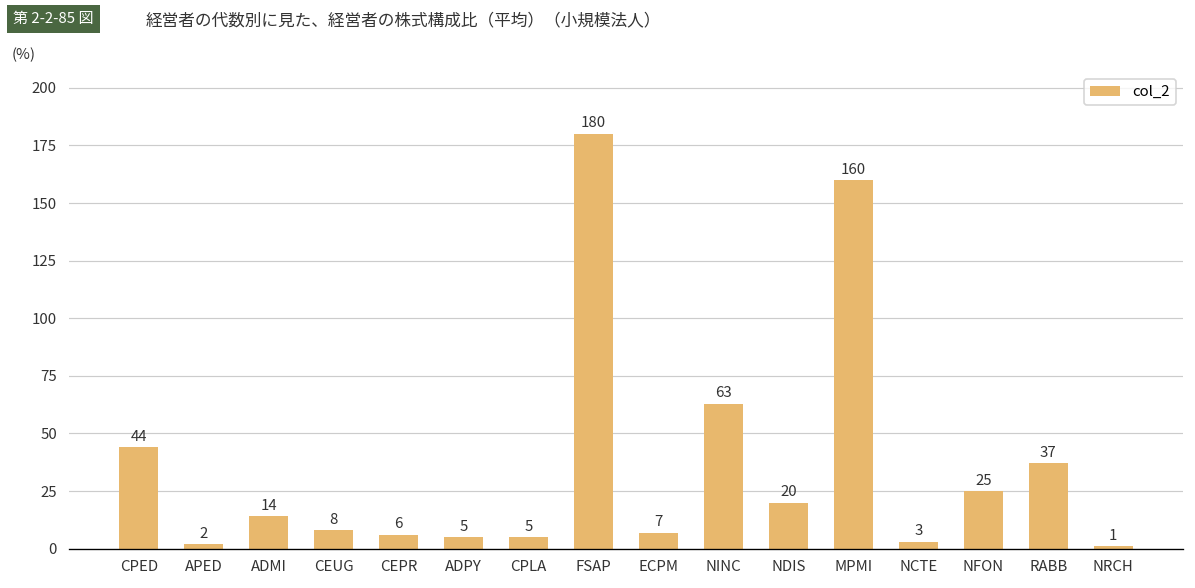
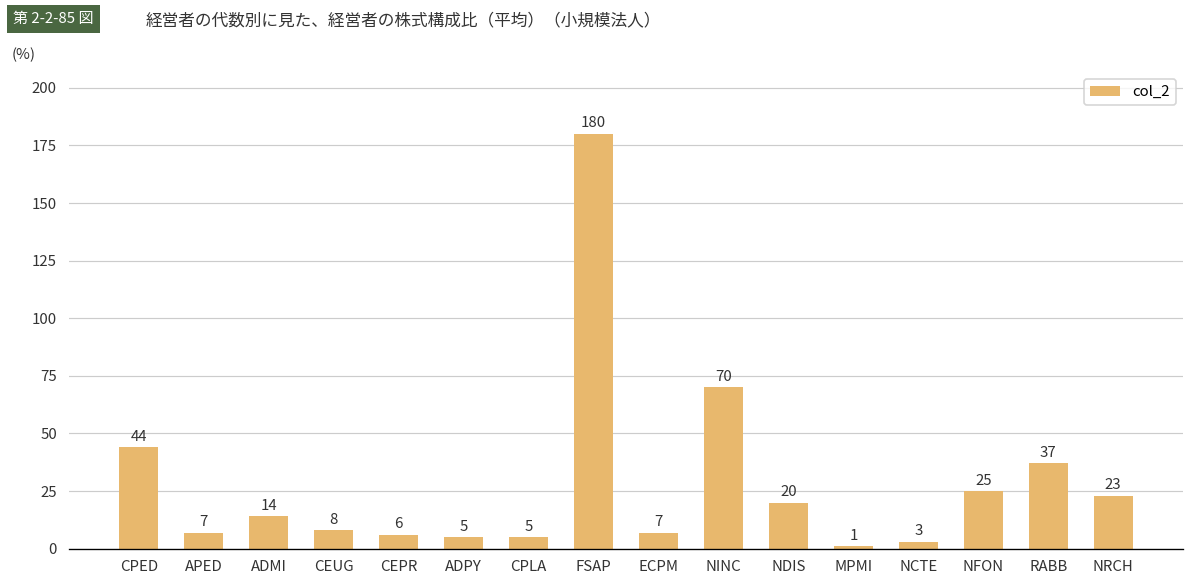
APED: 2 -> 7
NINC: 63 -> 70
MPMI: 160 -> 1
NRCH: 1 -> 23
